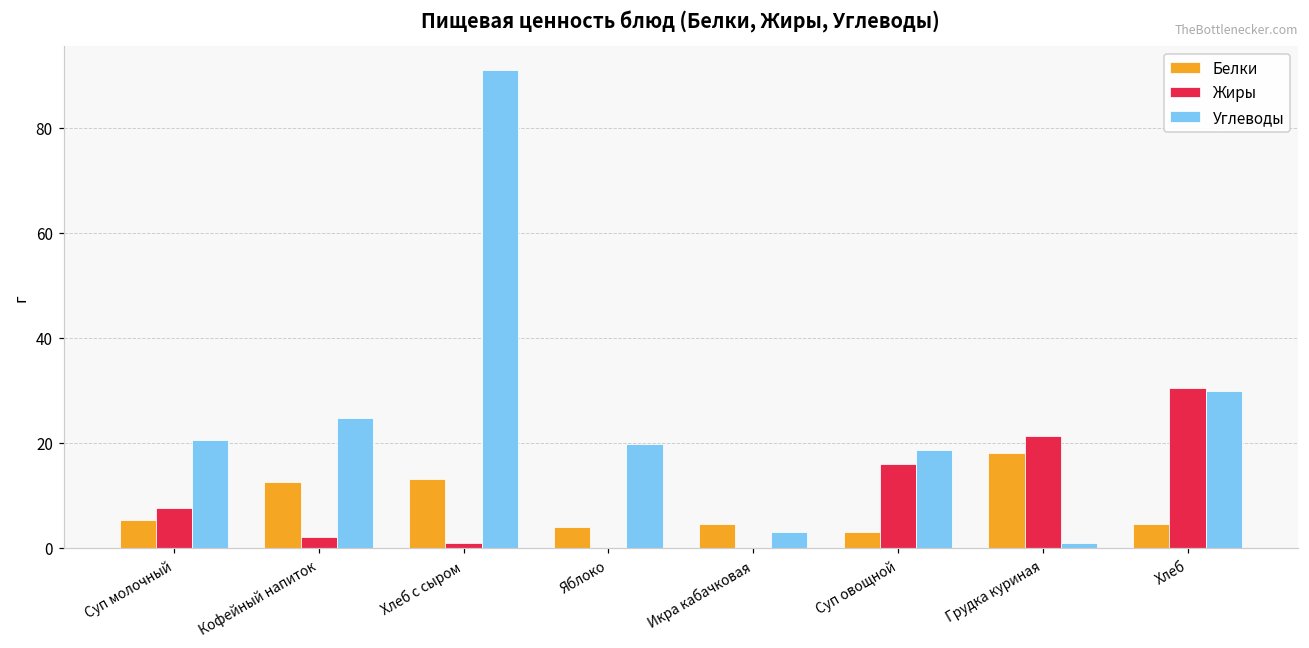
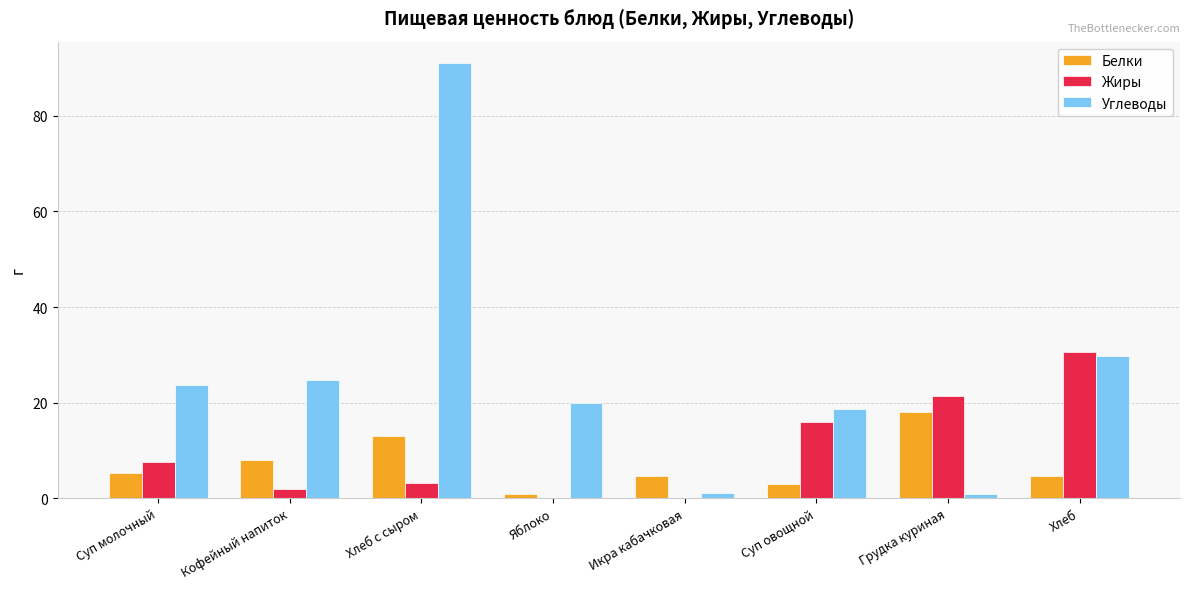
Углеводы, Суп молочный: 20 -> 24
Белки, Кофейный напиток: 13 -> 8
Жиры, Хлеб с сыром: 1 -> 3
Белки, Яблоко: 4 -> 1
Углеводы, Икра кабачковая: 3 -> 1
